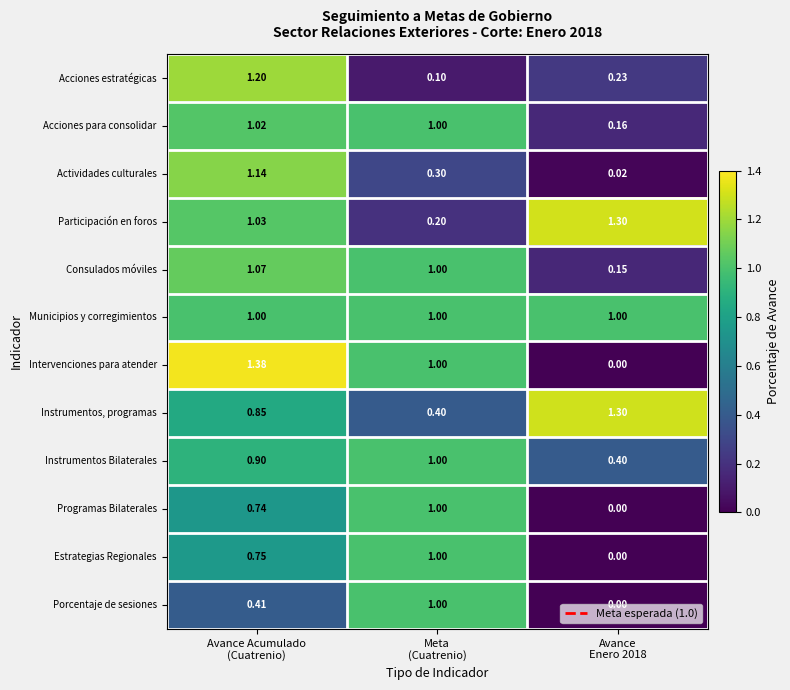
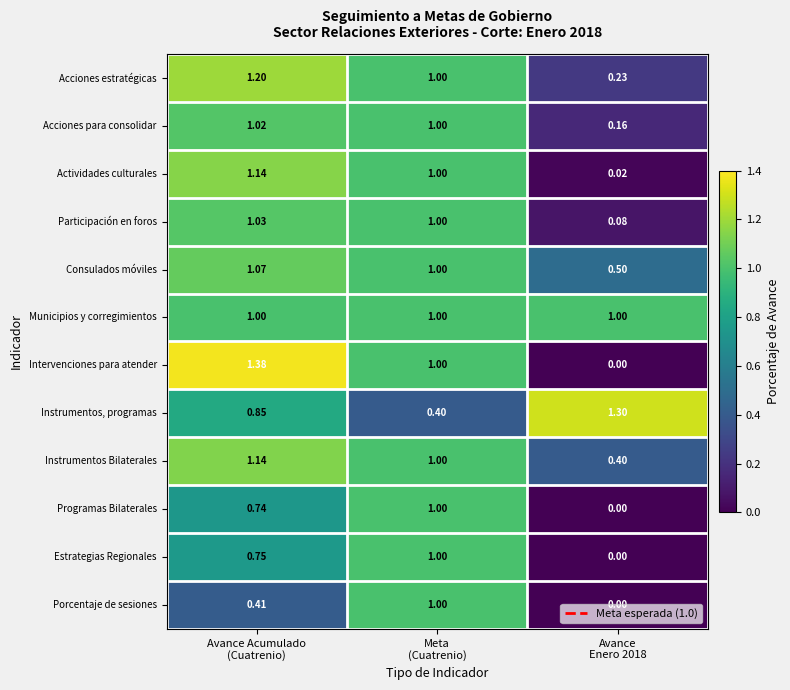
Acciones estratégicas, Meta (Cuatrenio): 0.10 -> 1.00
Actividades culturales, Meta (Cuatrenio): 0.30 -> 1.00
Participación en foros, Meta (Cuatrenio): 0.20 -> 1.00
Participación en foros, Avance Enero 2018: 1.30 -> 0.08
Consulados móviles, Avance Enero 2018: 0.15 -> 0.50
Instrumentos Bilaterales, Avance Acumulado (Cuatrenio): 0.90 -> 1.14
